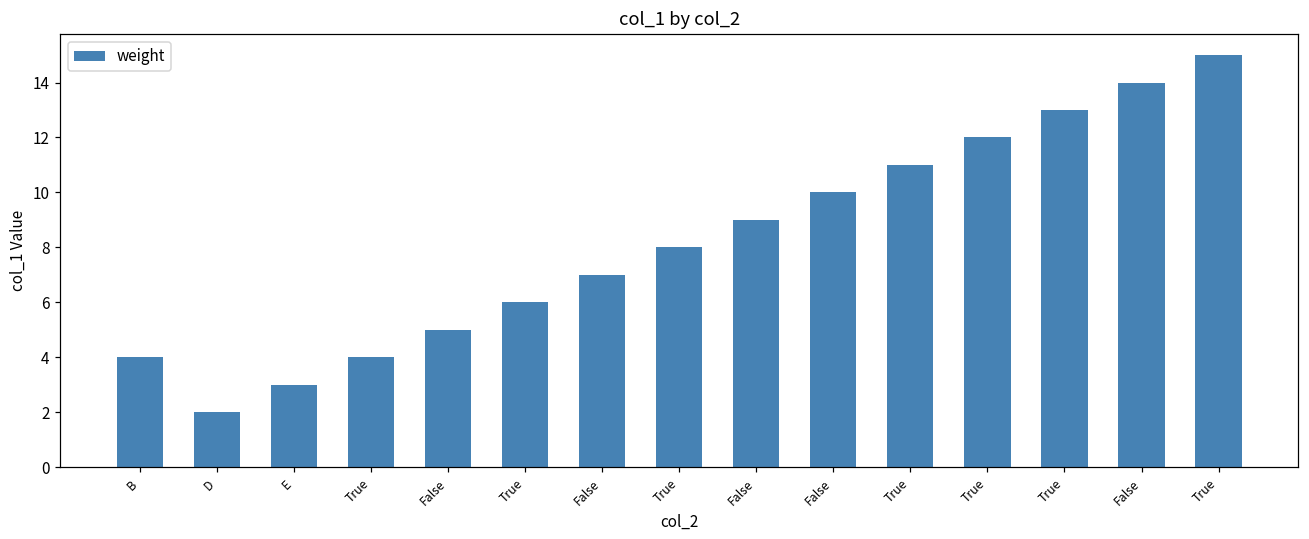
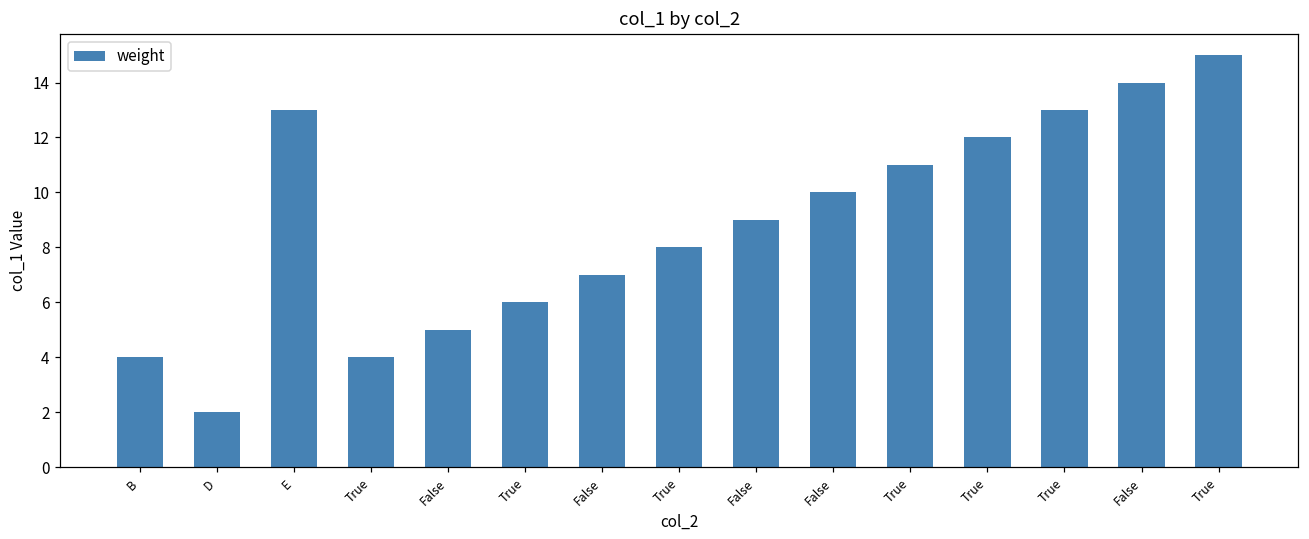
E: 3 -> 13
